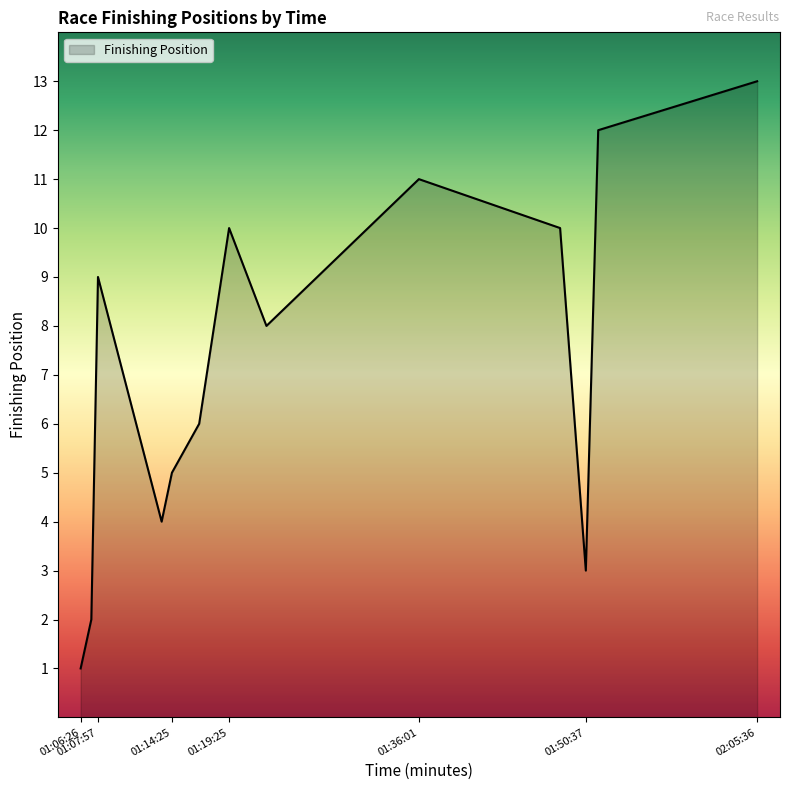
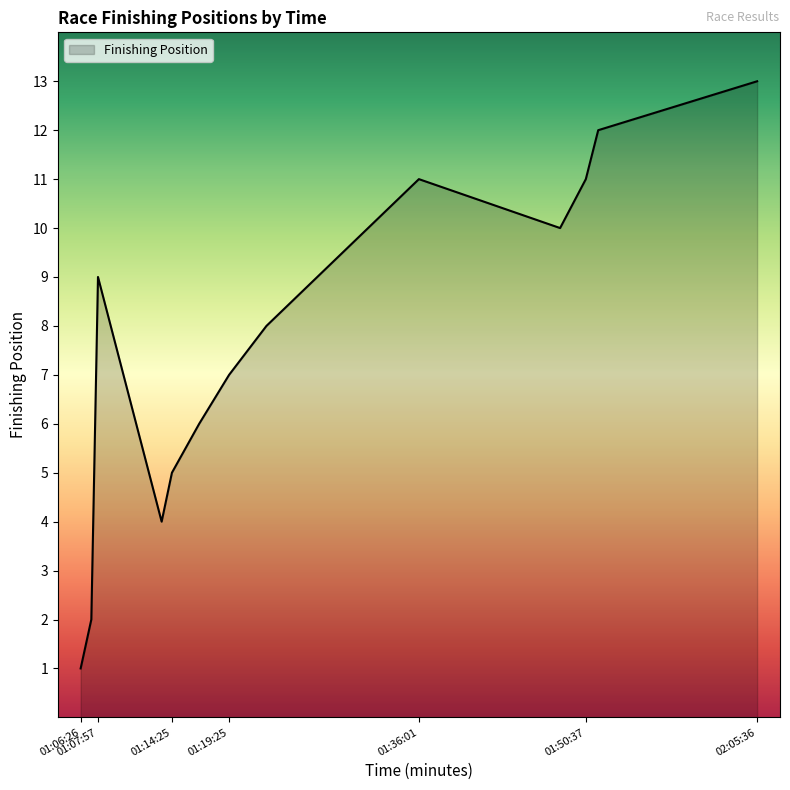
01:19:25: 10 -> 7
01:50:37: 3 -> 11
